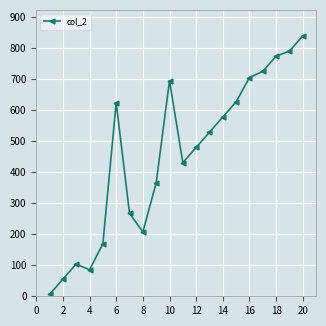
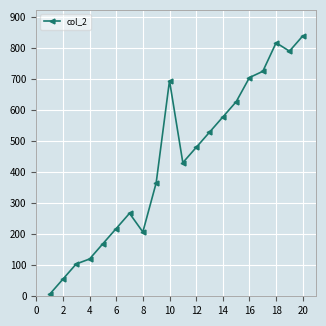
4: 90 -> 120
6: 620 -> 220
18: 770 -> 820
